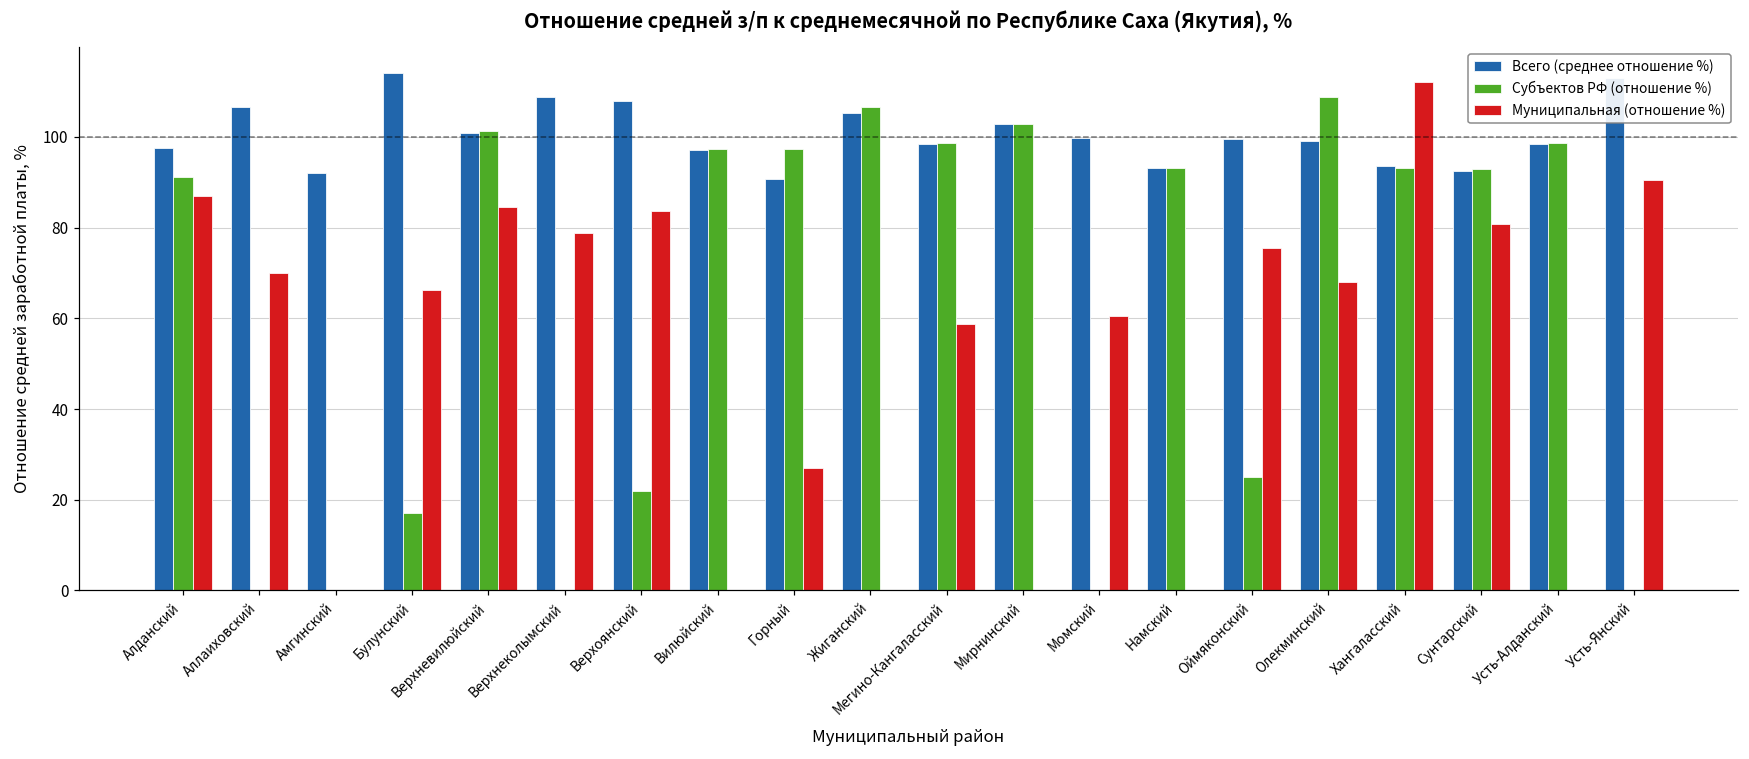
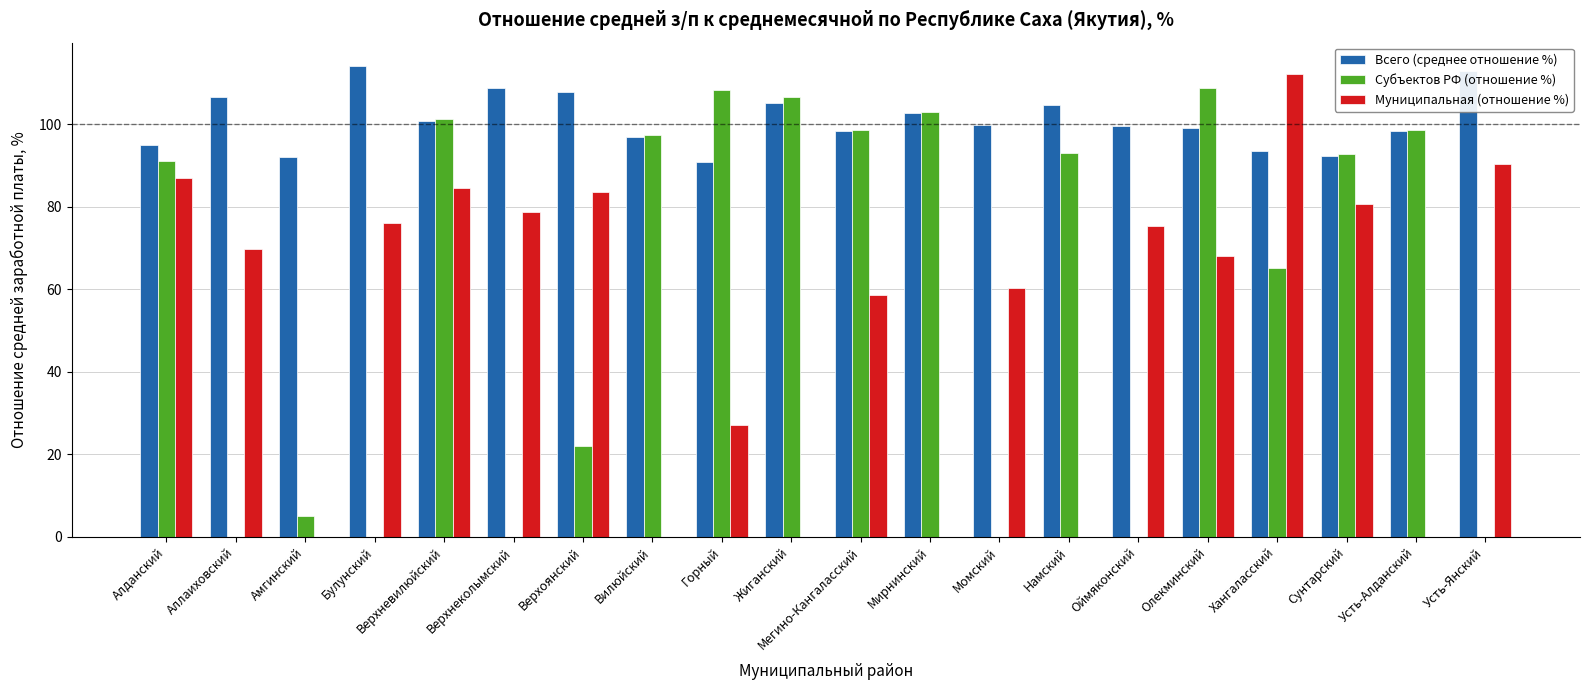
Всего (среднее отношение %), Алданский: 98 -> 95
Субъектов РФ (отношение %), Амгинский: 0 -> 5
Субъектов РФ (отношение %), Булунский: 17 -> 0
Муниципальная (отношение %), Булунский: 66 -> 76
Субъектов РФ (отношение %), Горный: 97 -> 108
Всего (среднее отношение %), Намский: 93 -> 105
Субъектов РФ (отношение %), Оймяконский: 25 -> 0
Субъектов РФ (отношение %), Хангаласский: 93 -> 65
